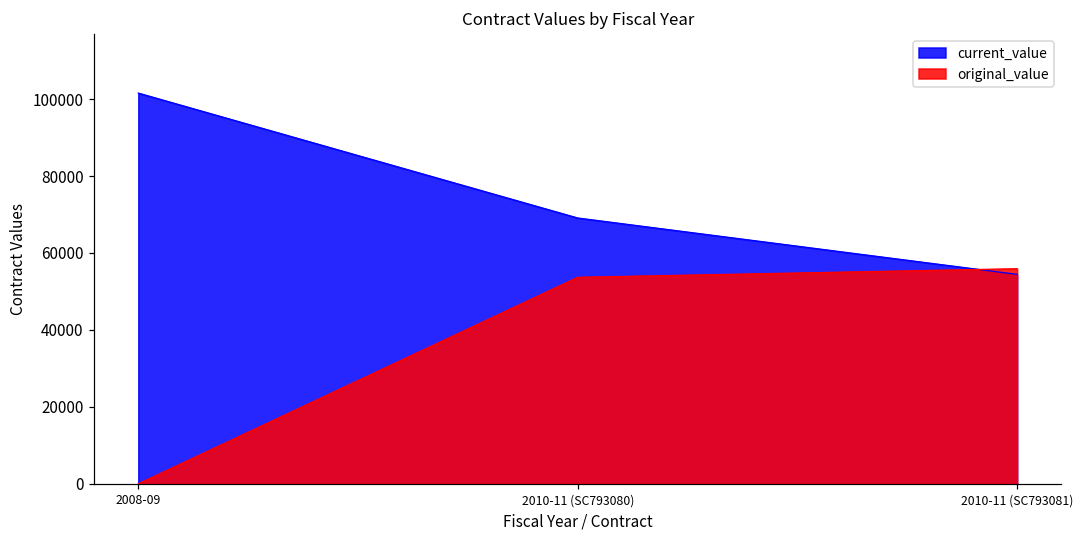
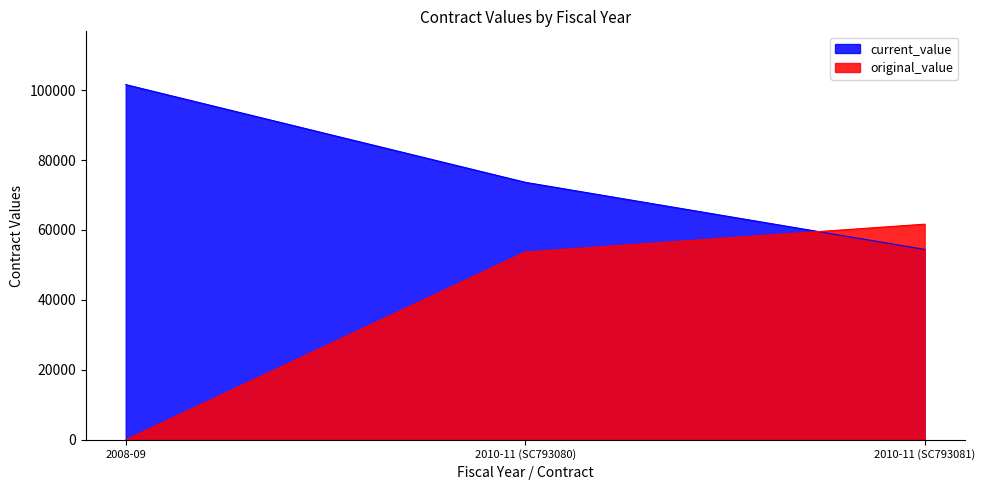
current_value, 2010-11 (SC793080): 69000 -> 74000
original_value, 2010-11 (SC793081): 56000 -> 62000
